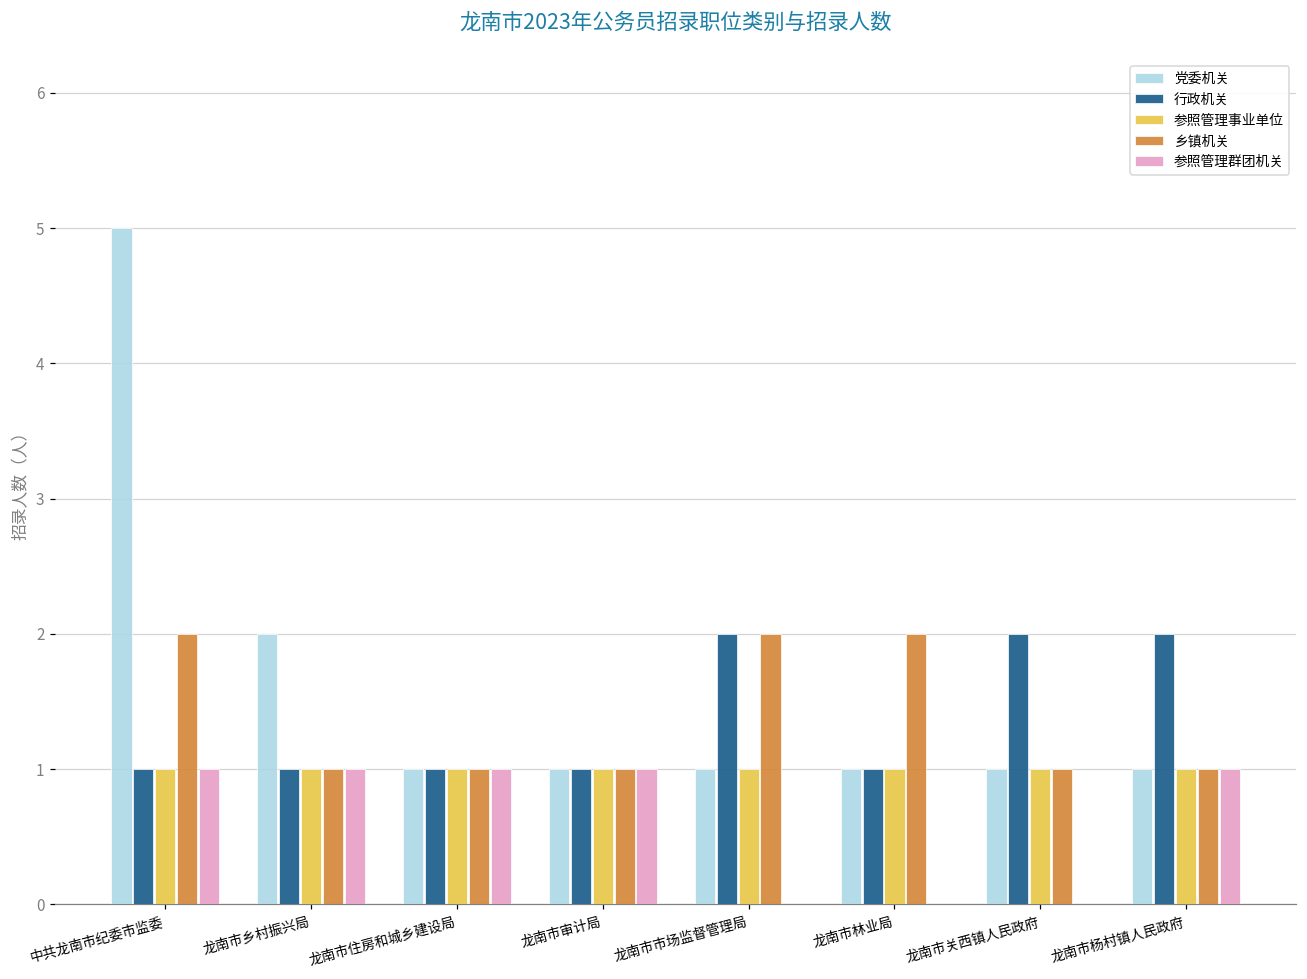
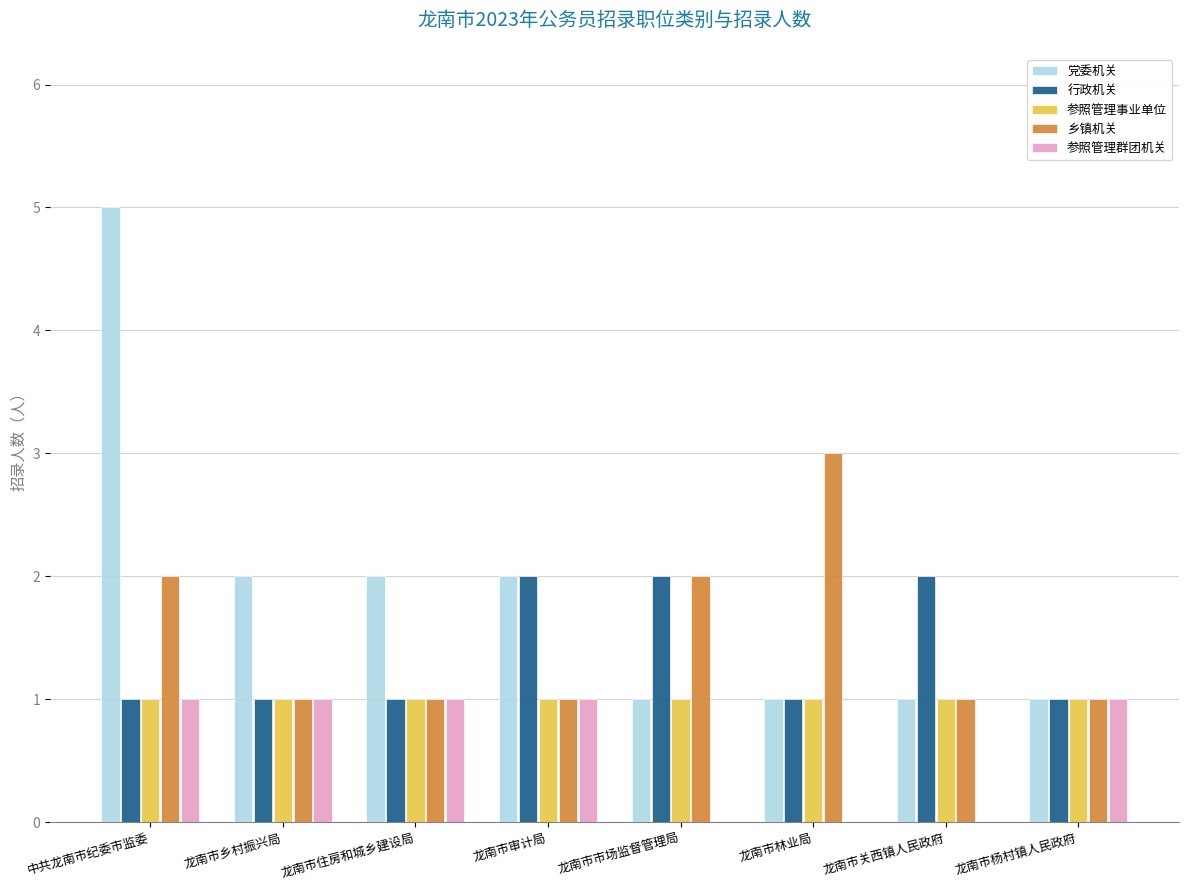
党委机关, 龙南市住房和城乡建设局: 1 -> 2
党委机关, 龙南市审计局: 1 -> 2
行政机关, 龙南市审计局: 1 -> 2
乡镇机关, 龙南市林业局: 2 -> 3
行政机关, 龙南市杨村镇人民政府: 2 -> 1
